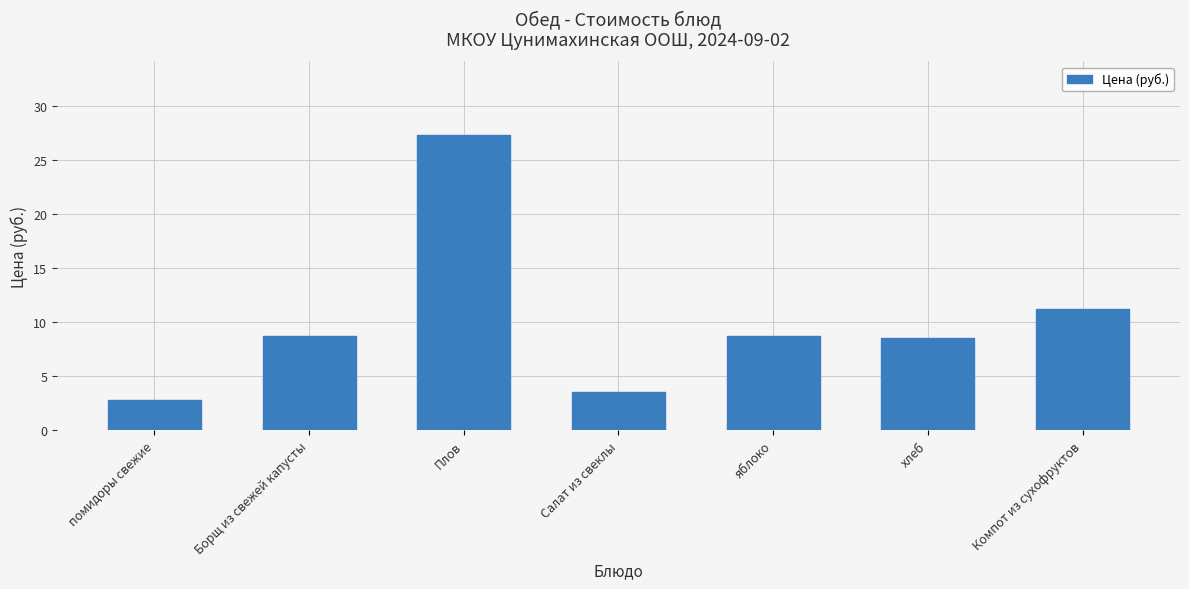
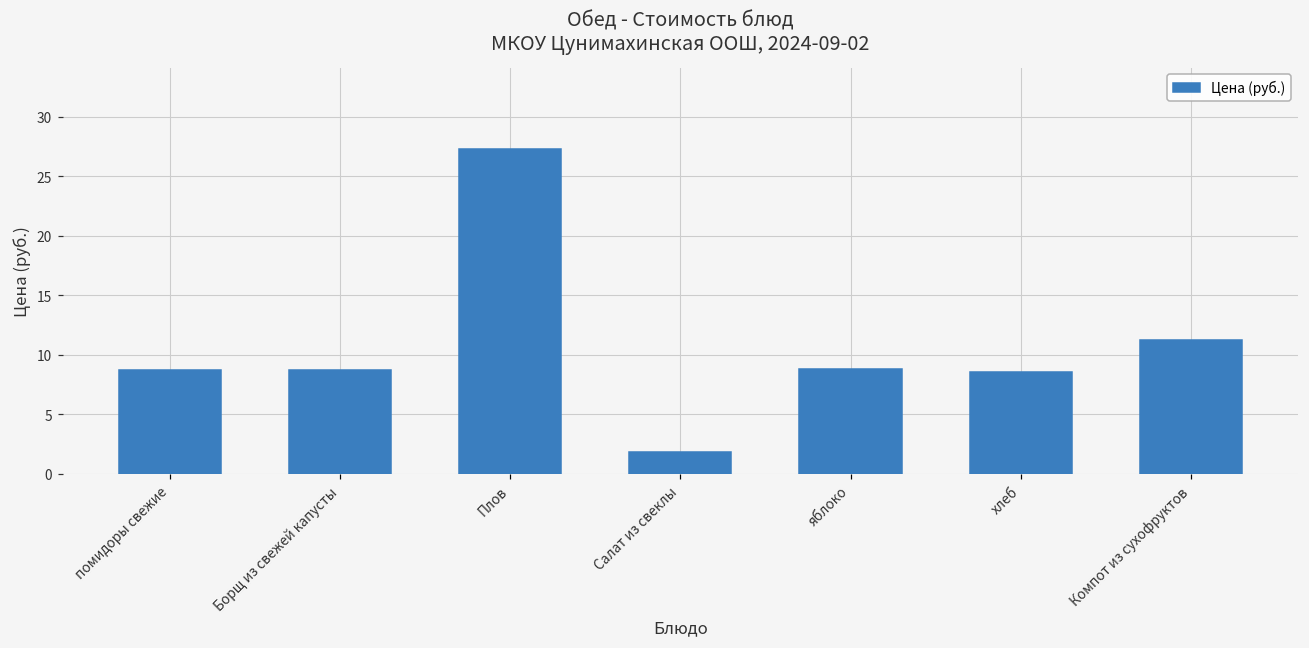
помидоры свежие: 2.8 -> 8.7
Салат из свеклы: 3.6 -> 1.8
